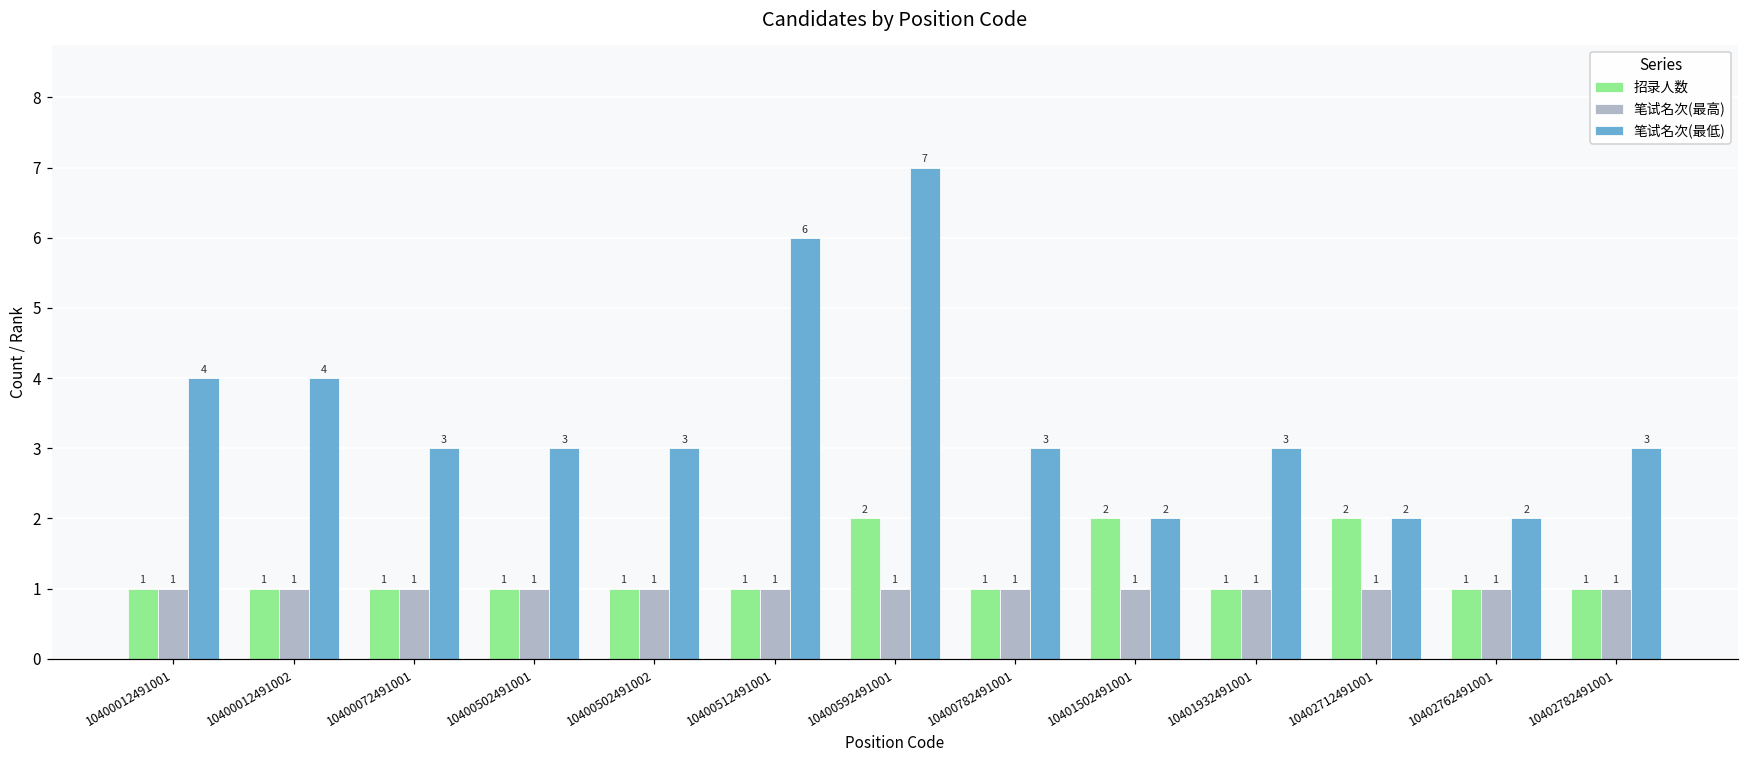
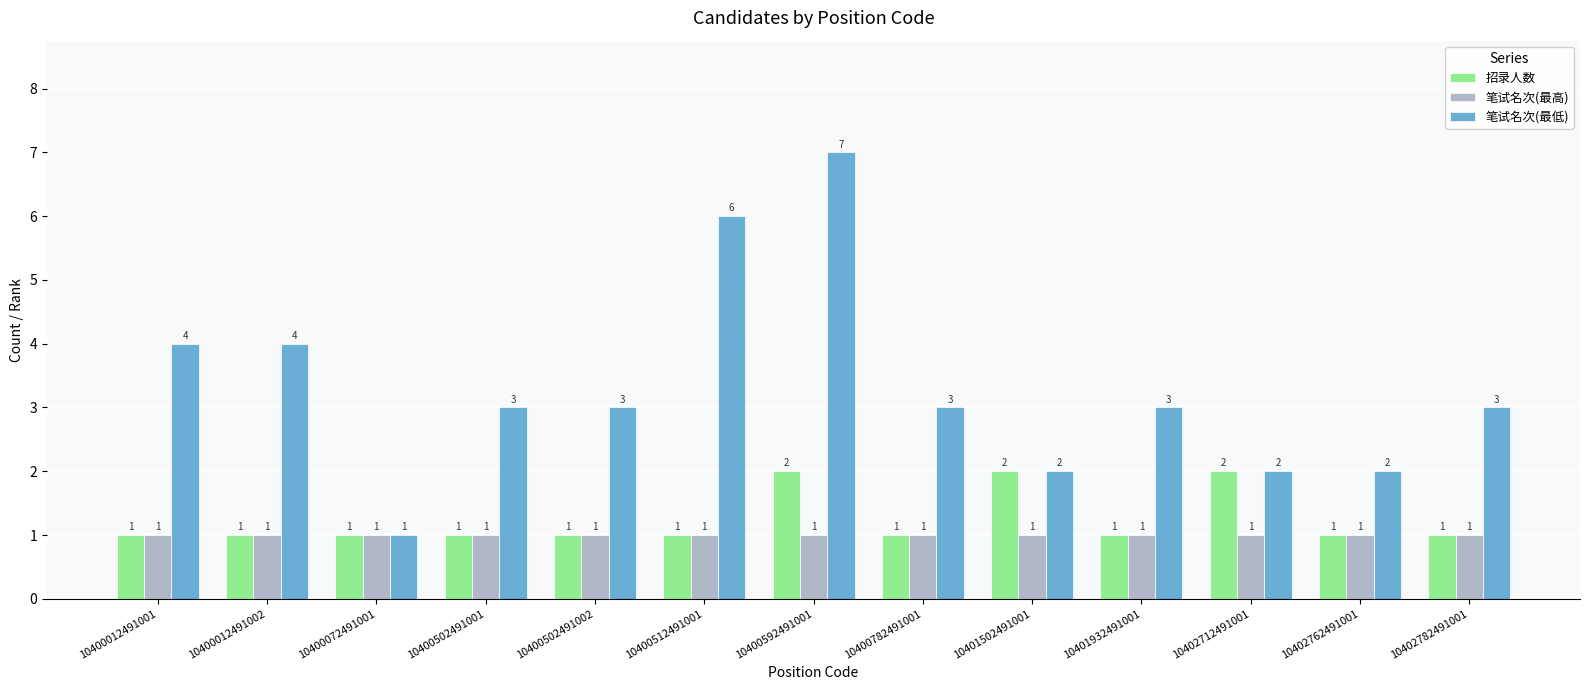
笔试名次(最低), 10400072491001: 3 -> 1
